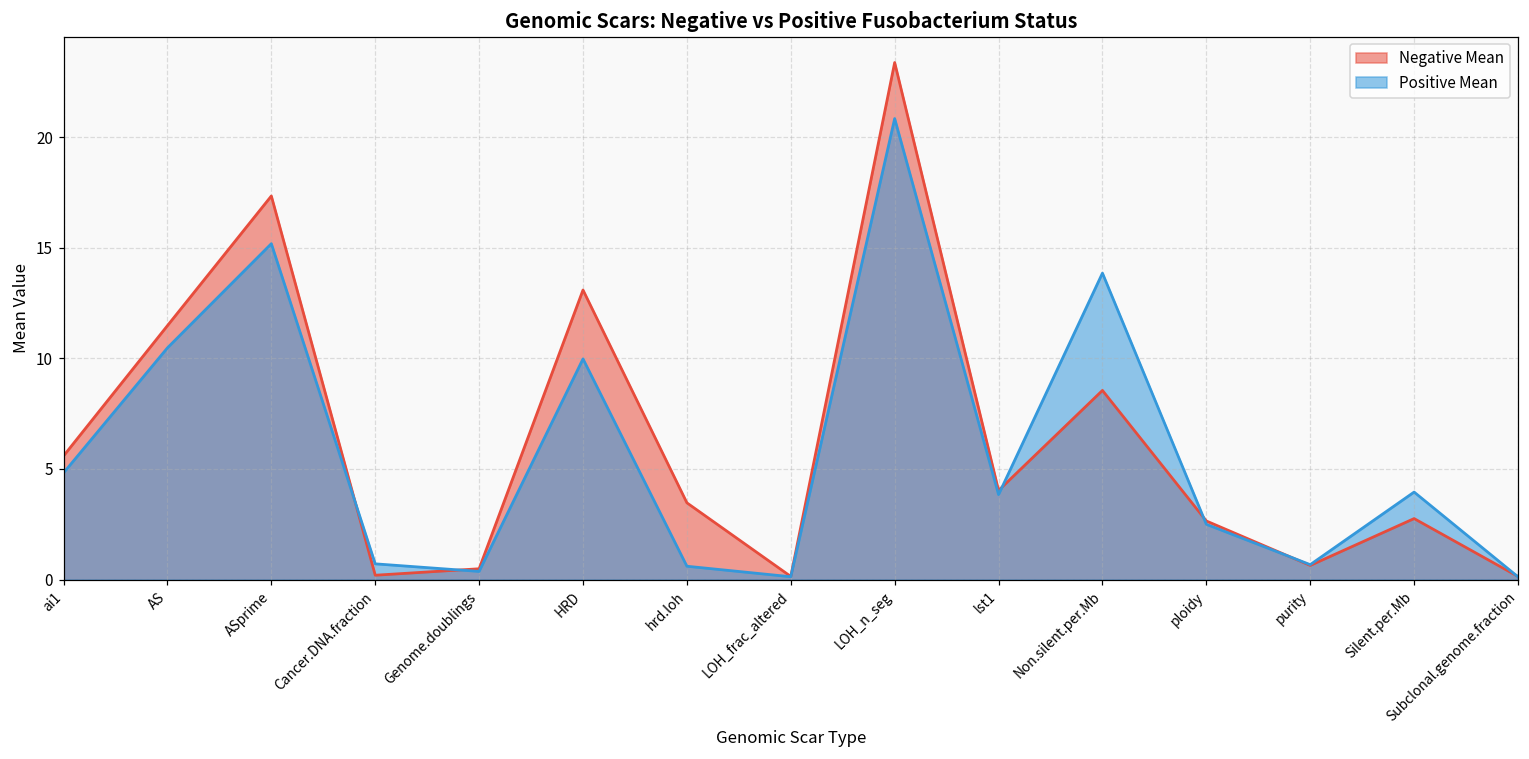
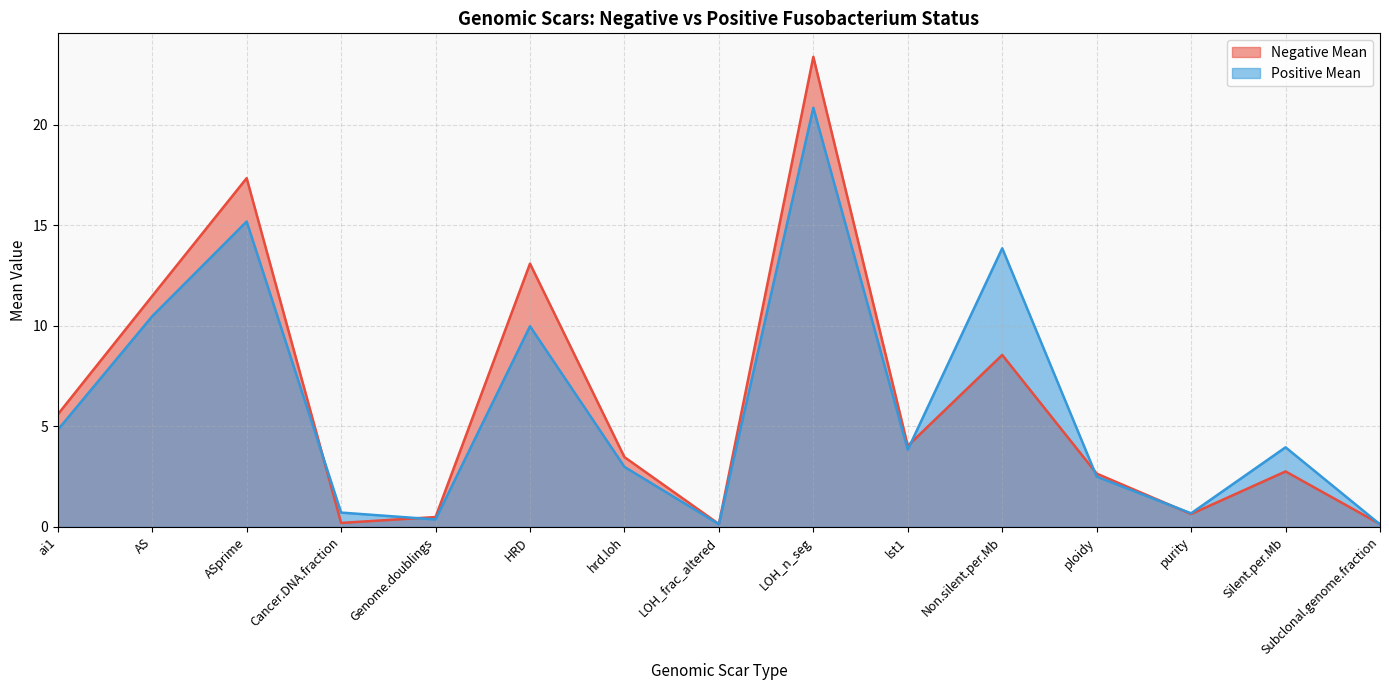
Positive Mean, hrd.loh: 0.6 -> 3.0
